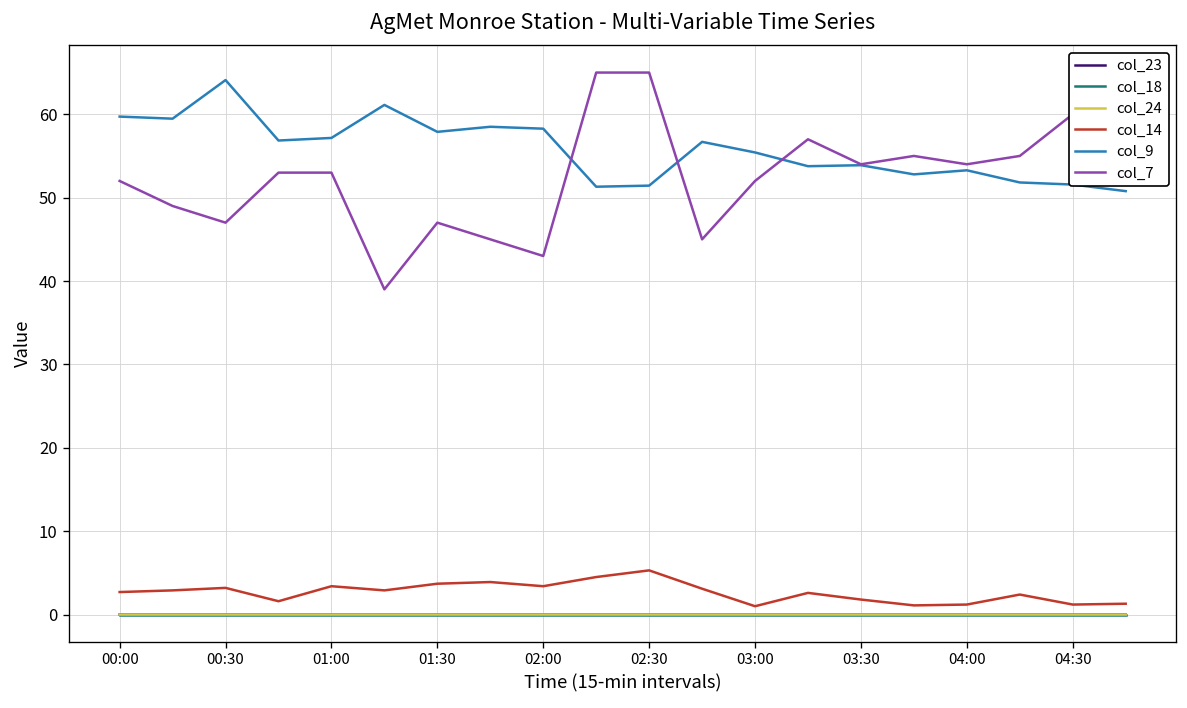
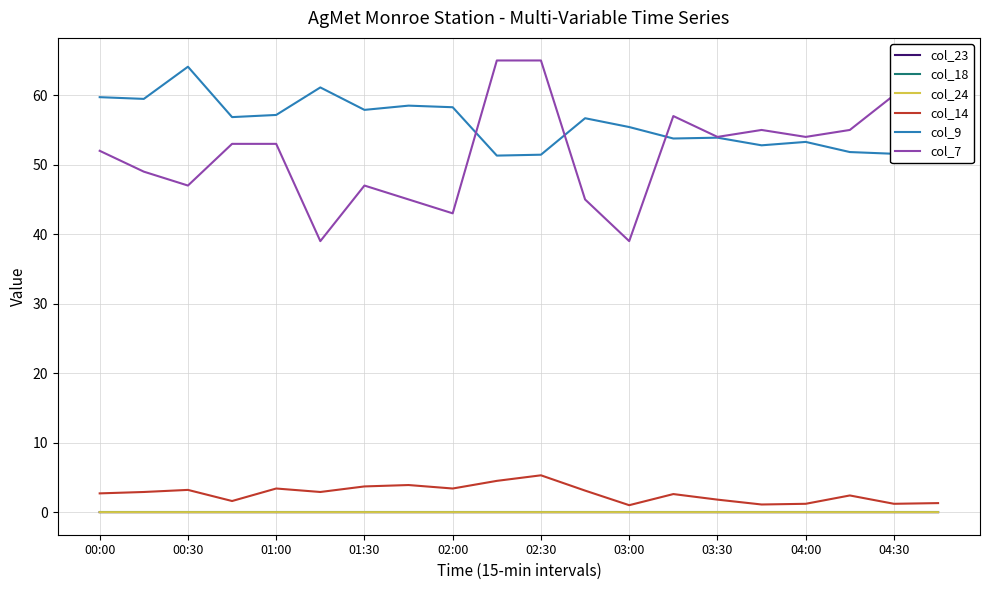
col_7, 03:00: 52 -> 39
